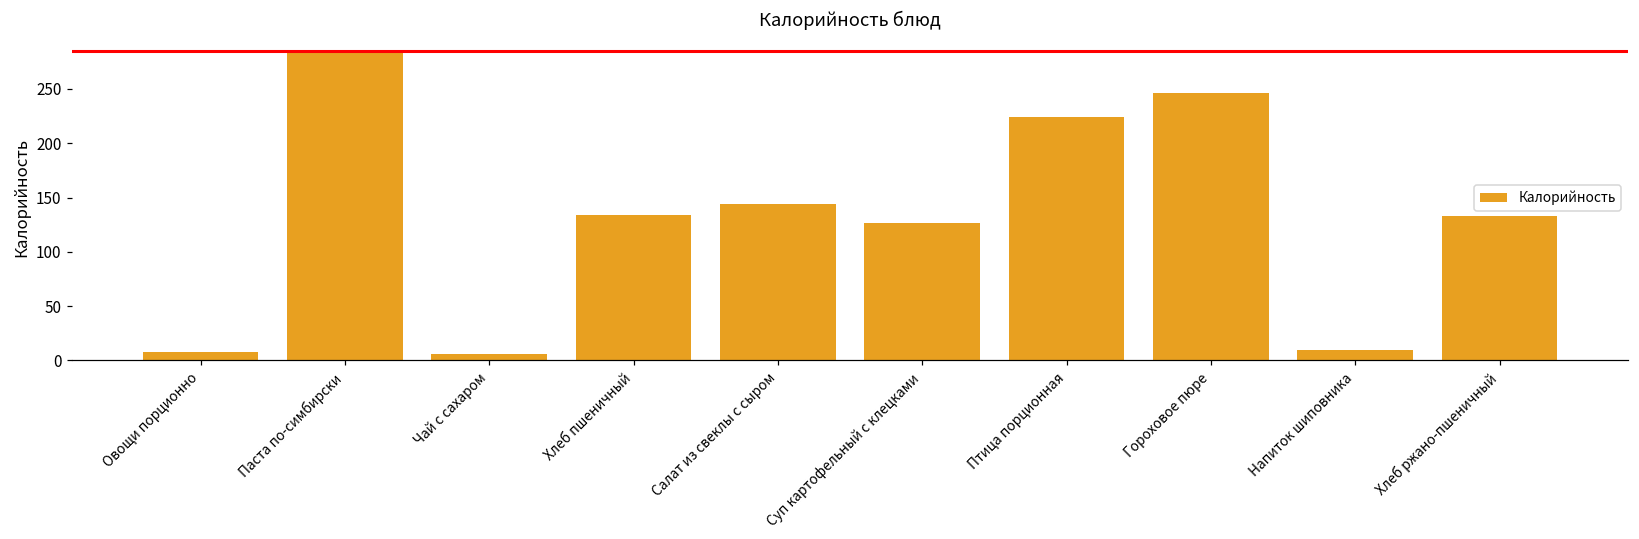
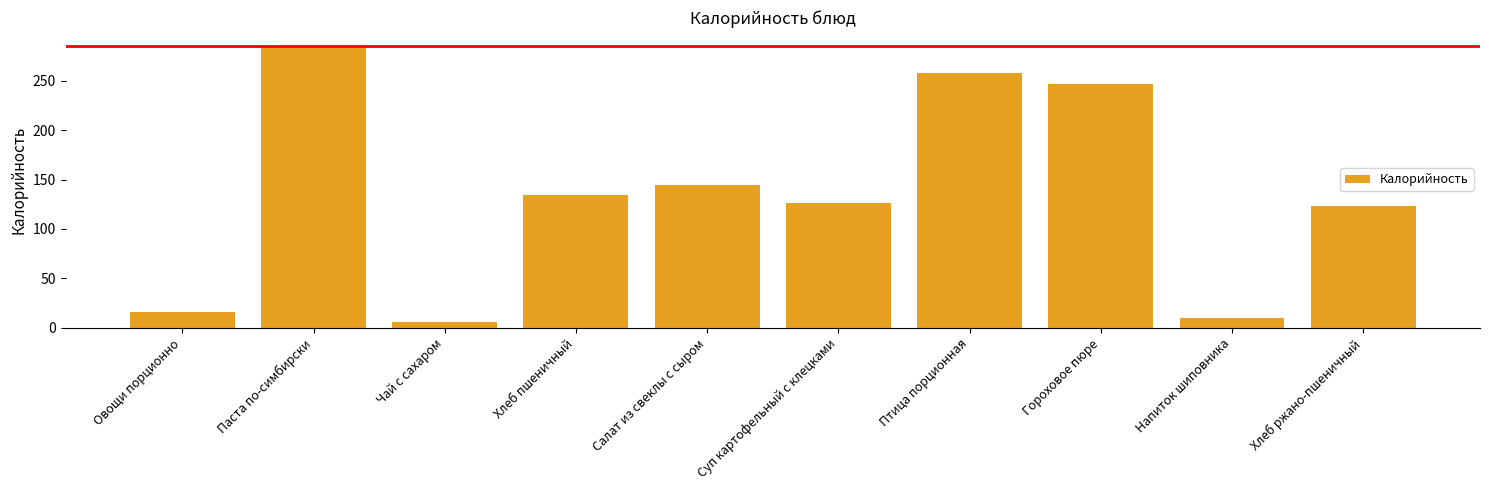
Овощи порционно: 10 -> 20
Птица порционная: 220 -> 260
Хлеб ржано-пшеничный: 130 -> 120
